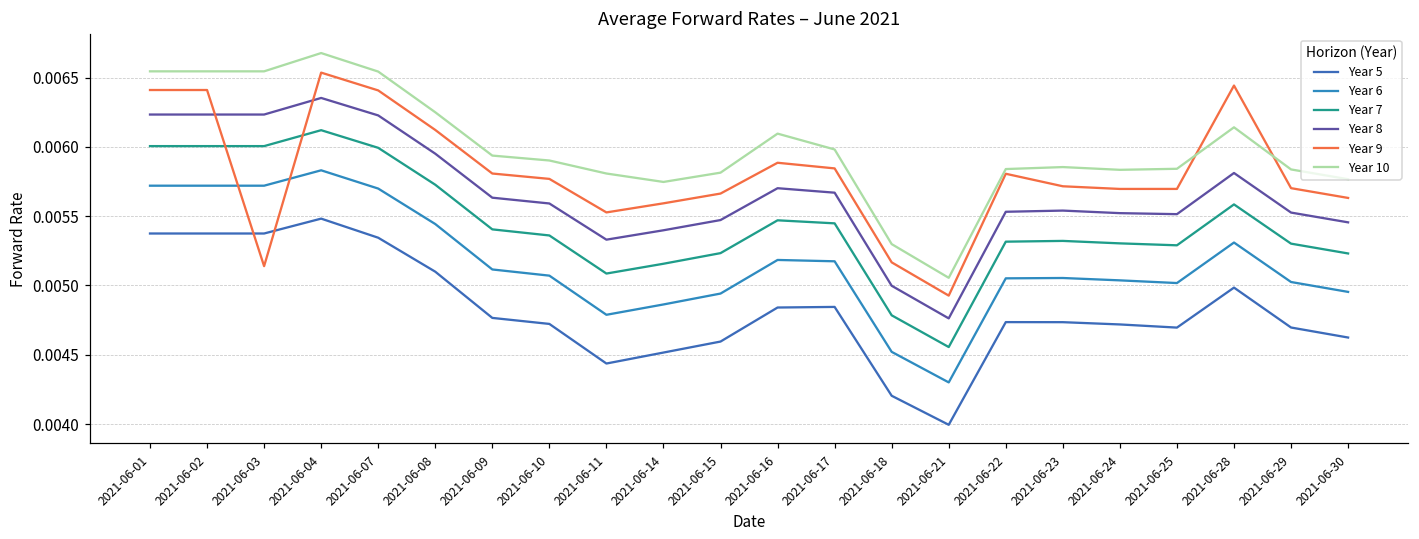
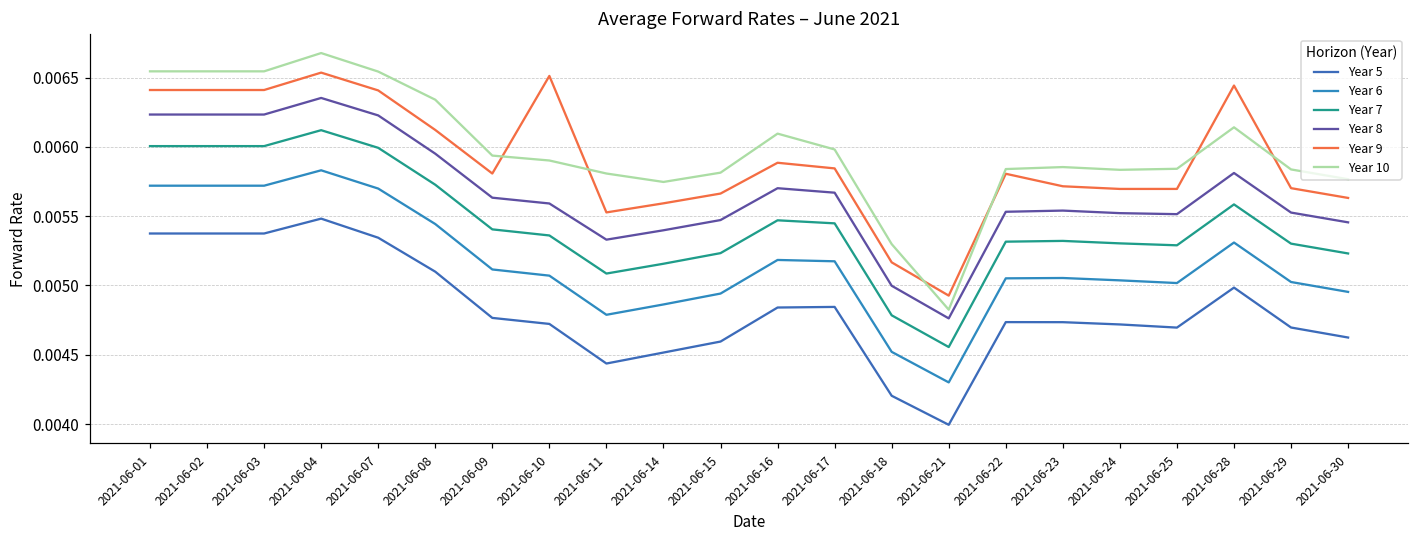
Year 9, 2021-06-03: 0.00514 -> 0.00641
Year 10, 2021-06-08: 0.00625 -> 0.00634
Year 9, 2021-06-10: 0.00577 -> 0.00651
Year 10, 2021-06-21: 0.00506 -> 0.00483
